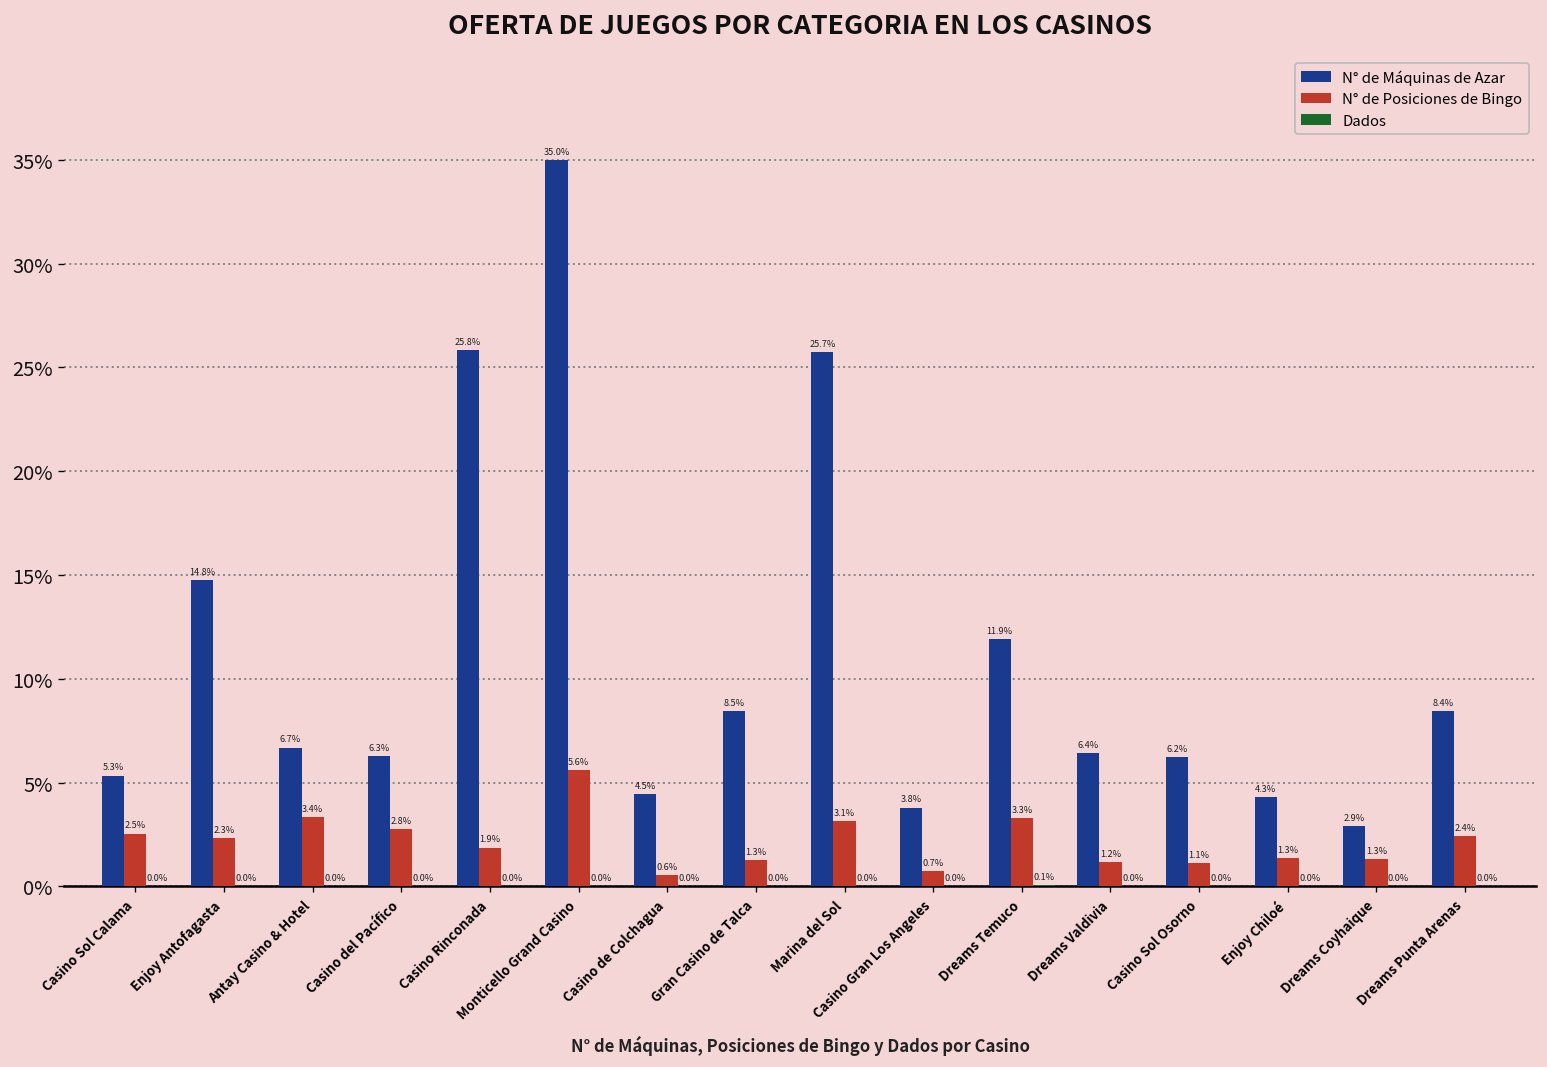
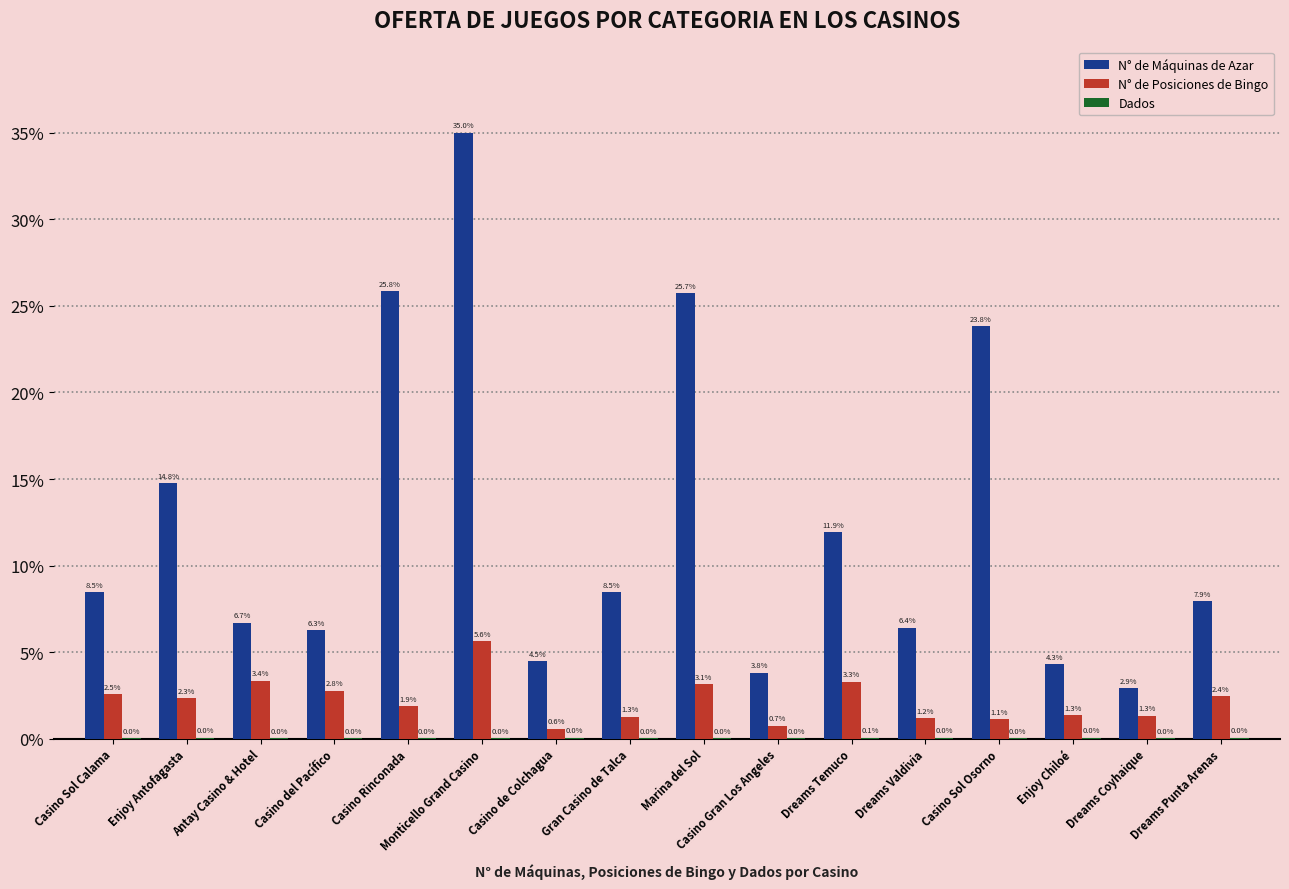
N° de Máquinas de Azar, Casino Sol Calama: 5.3% -> 8.5%
N° de Máquinas de Azar, Casino Sol Osorno: 6.2% -> 23.8%
N° de Máquinas de Azar, Dreams Punta Arenas: 8.4% -> 7.9%
